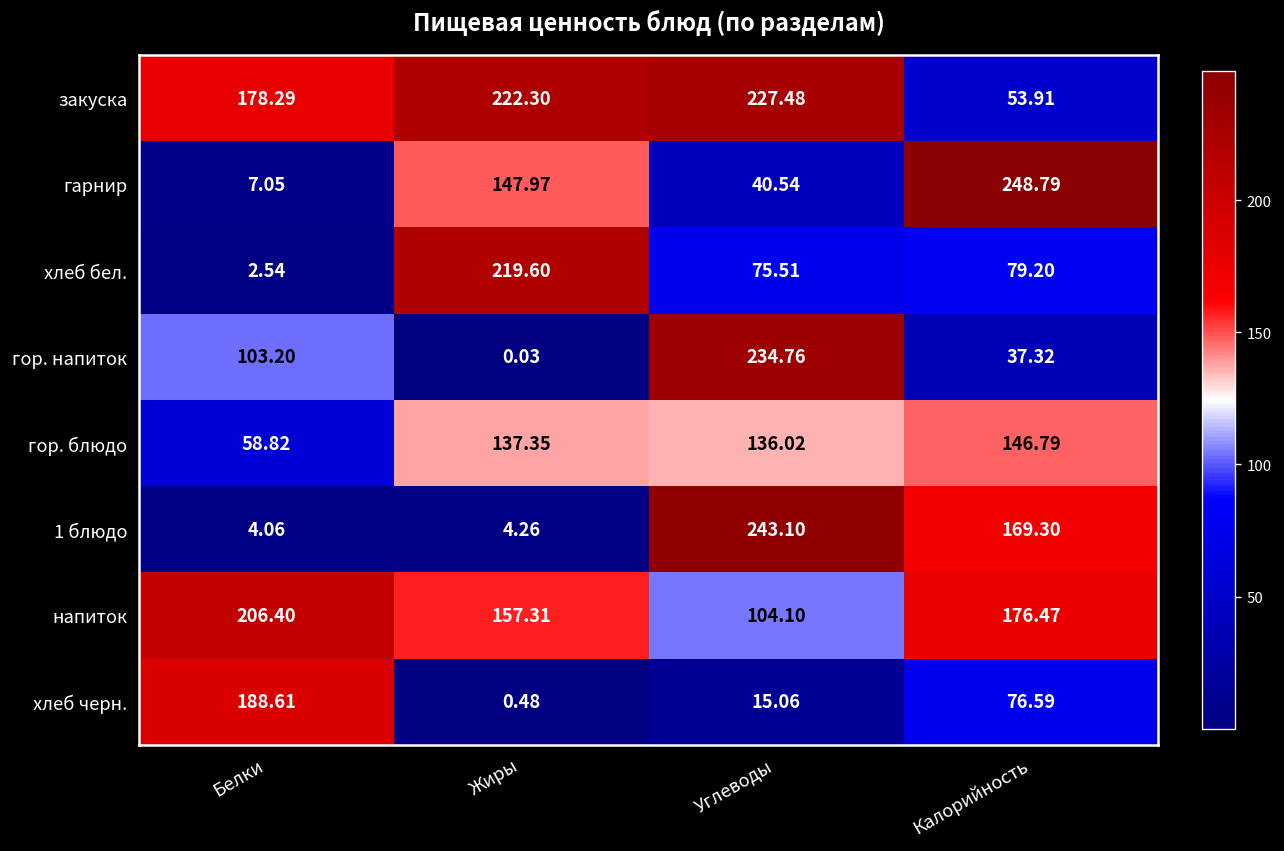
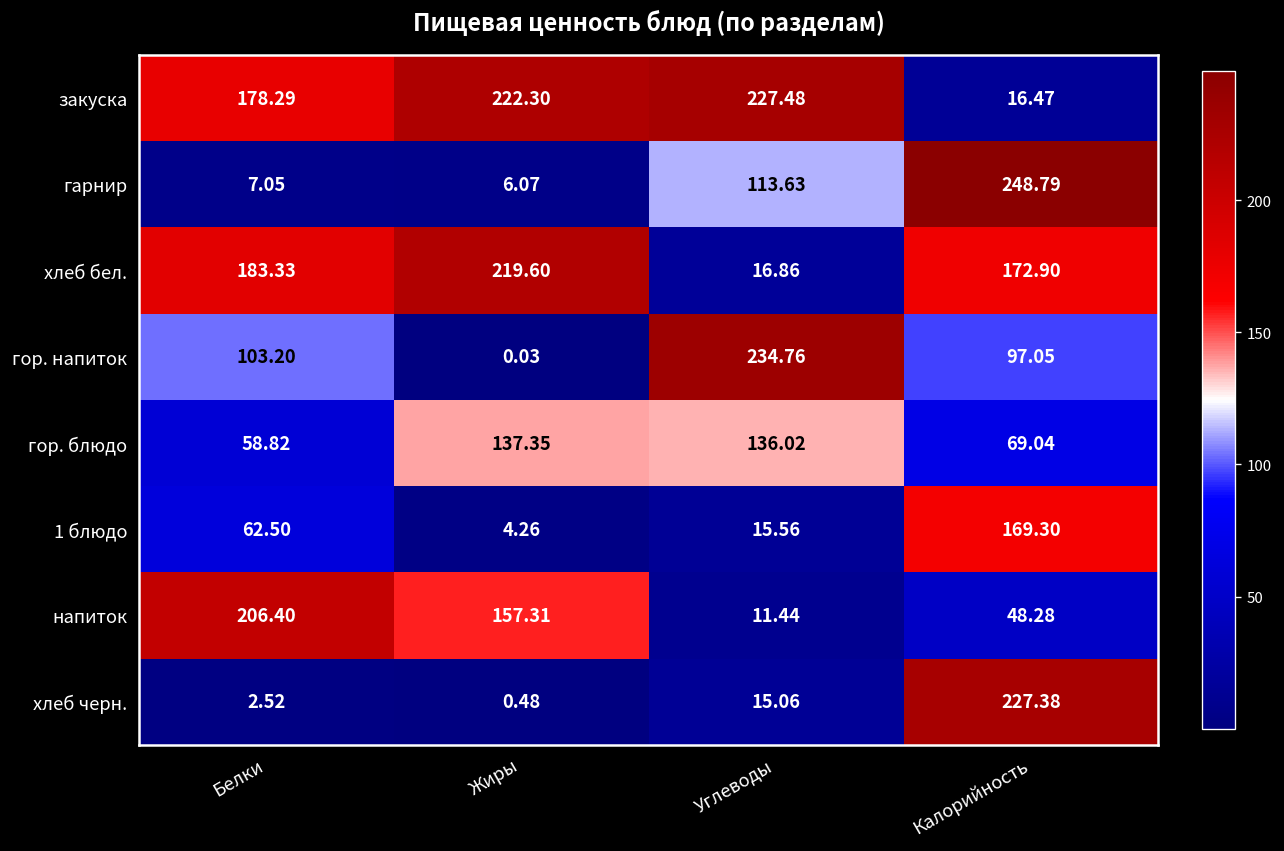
закуска, Калорийность: 53.91 -> 16.47
гарнир, Жиры: 147.97 -> 6.07
гарнир, Углеводы: 40.54 -> 113.63
хлеб бел., Белки: 2.54 -> 183.33
хлеб бел., Углеводы: 75.51 -> 16.86
хлеб бел., Калорийность: 79.20 -> 172.90
гор. напиток, Калорийность: 37.32 -> 97.05
гор. блюдо, Калорийность: 146.79 -> 69.04
1 блюдо, Белки: 4.06 -> 62.50
1 блюдо, Углеводы: 243.10 -> 15.56
напиток, Углеводы: 104.10 -> 11.44
напиток, Калорийность: 176.47 -> 48.28
хлеб черн., Белки: 188.61 -> 2.52
хлеб черн., Калорийность: 76.59 -> 227.38
